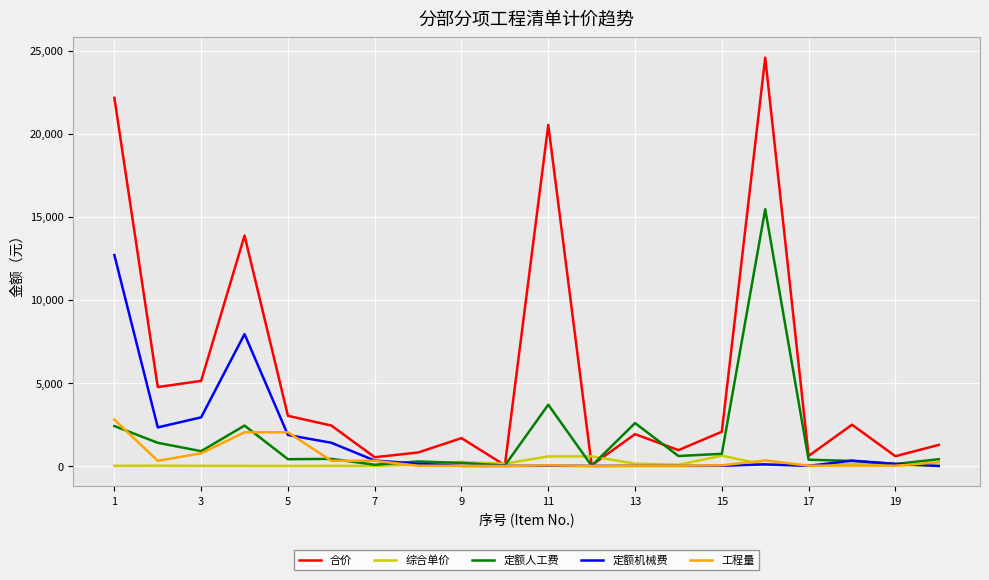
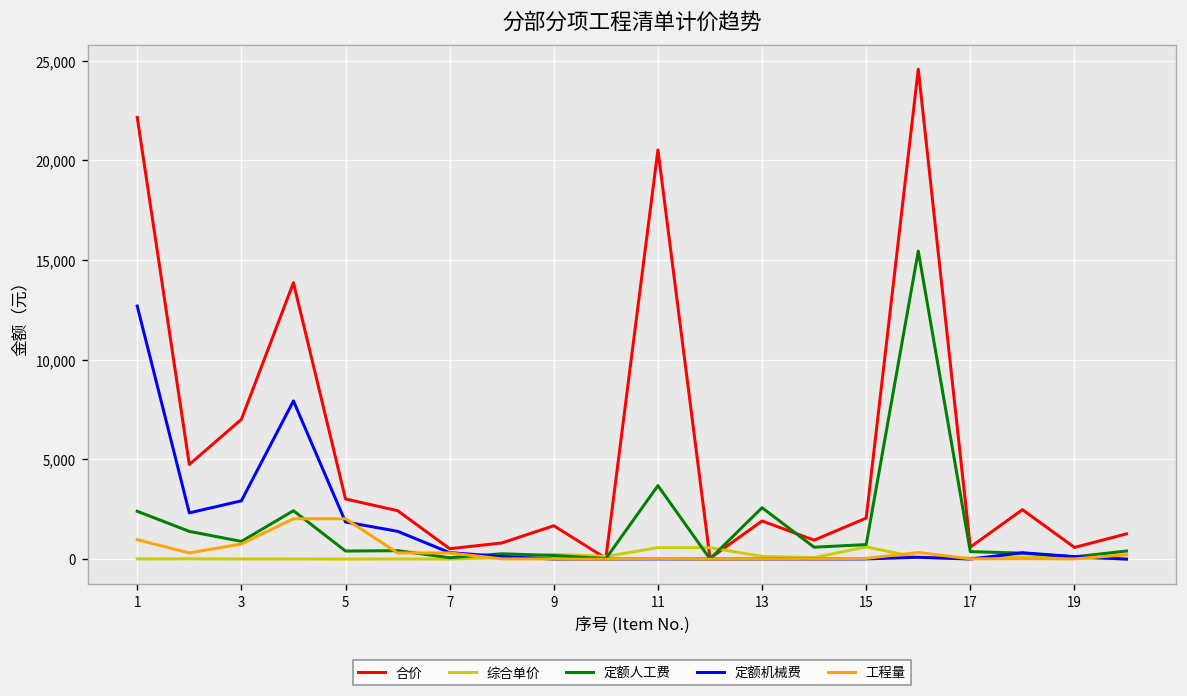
工程量, 1: 2,800 -> 1,000
合价, 3: 5,100 -> 7,000
